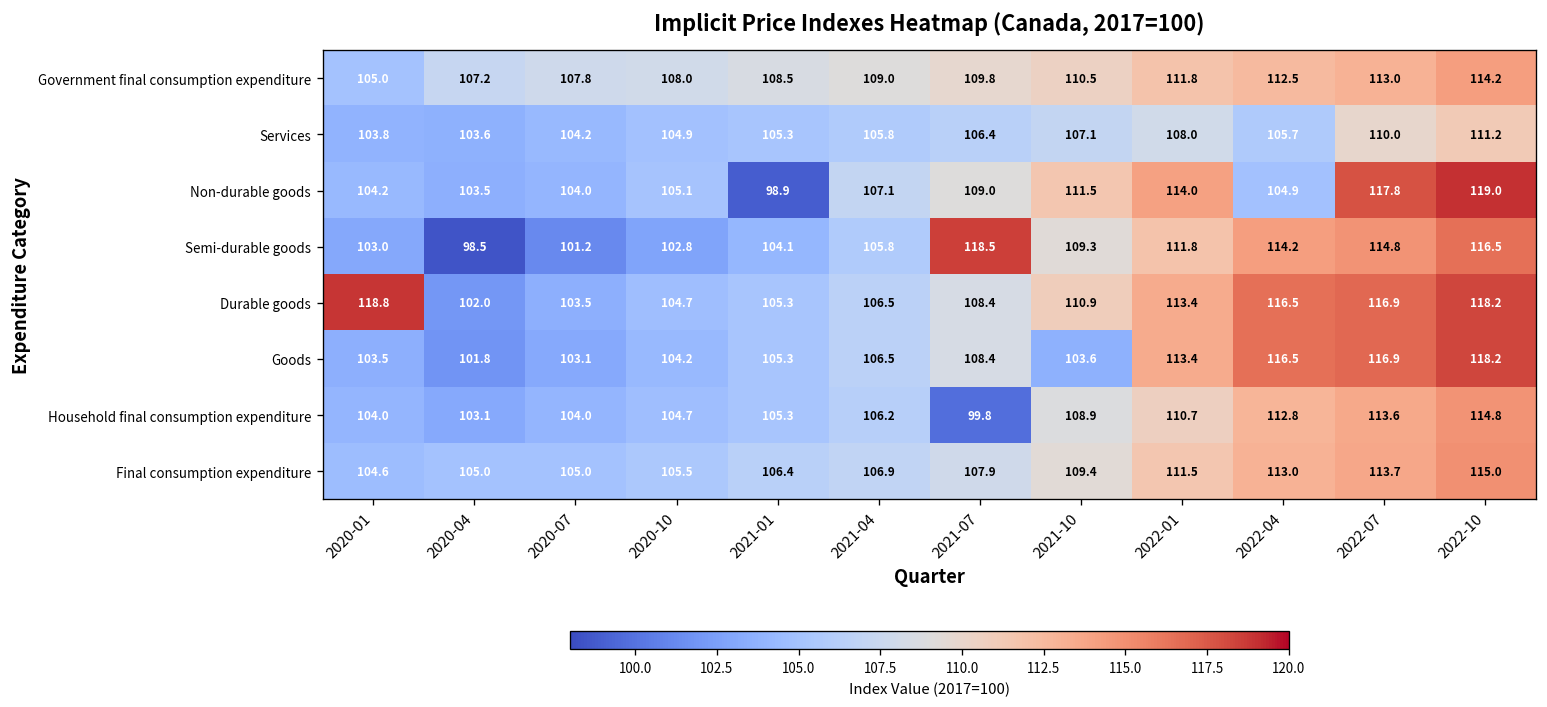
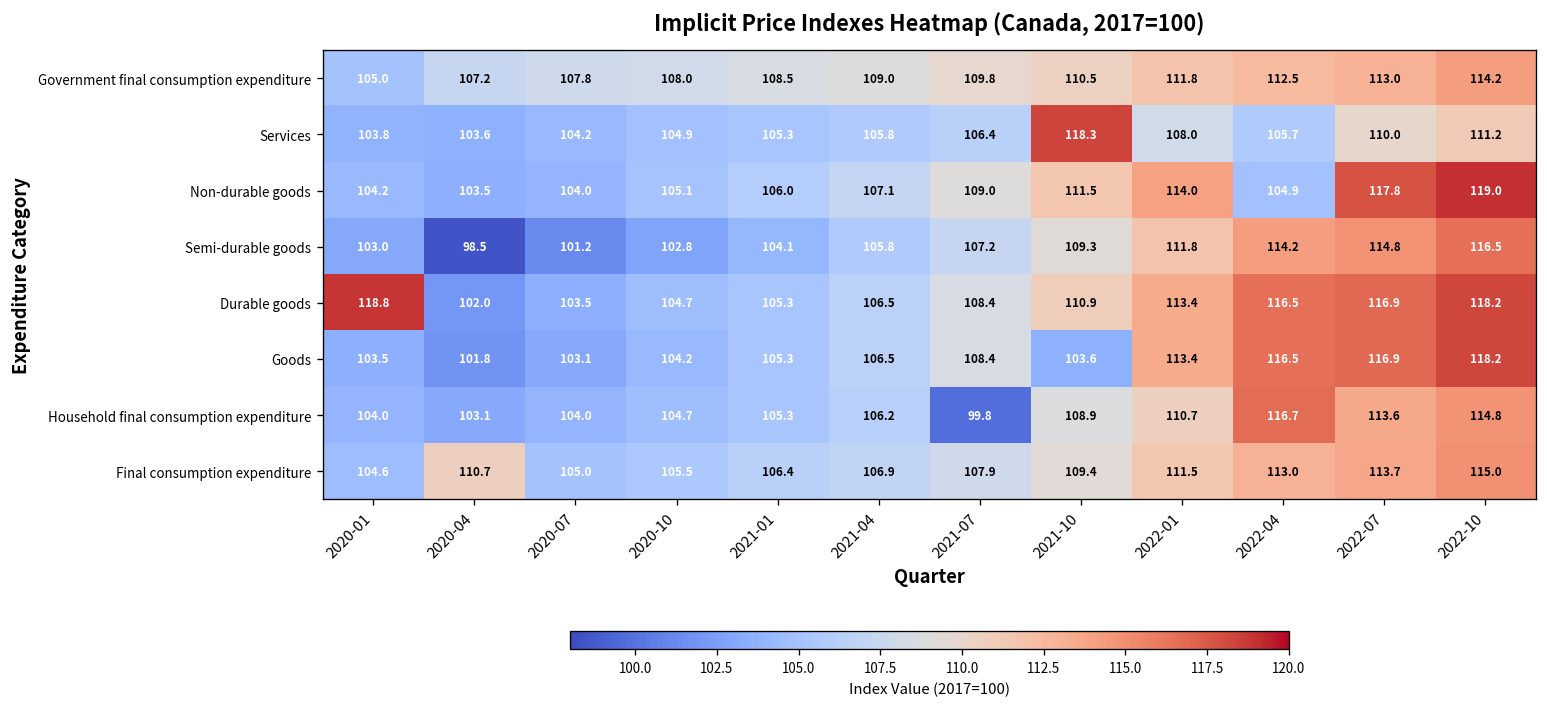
Services, 2021-10: 107.1 -> 118.3
Non-durable goods, 2021-01: 98.9 -> 106.0
Semi-durable goods, 2021-07: 118.5 -> 107.2
Household final consumption expenditure, 2022-04: 112.8 -> 116.7
Final consumption expenditure, 2020-04: 105.0 -> 110.7
